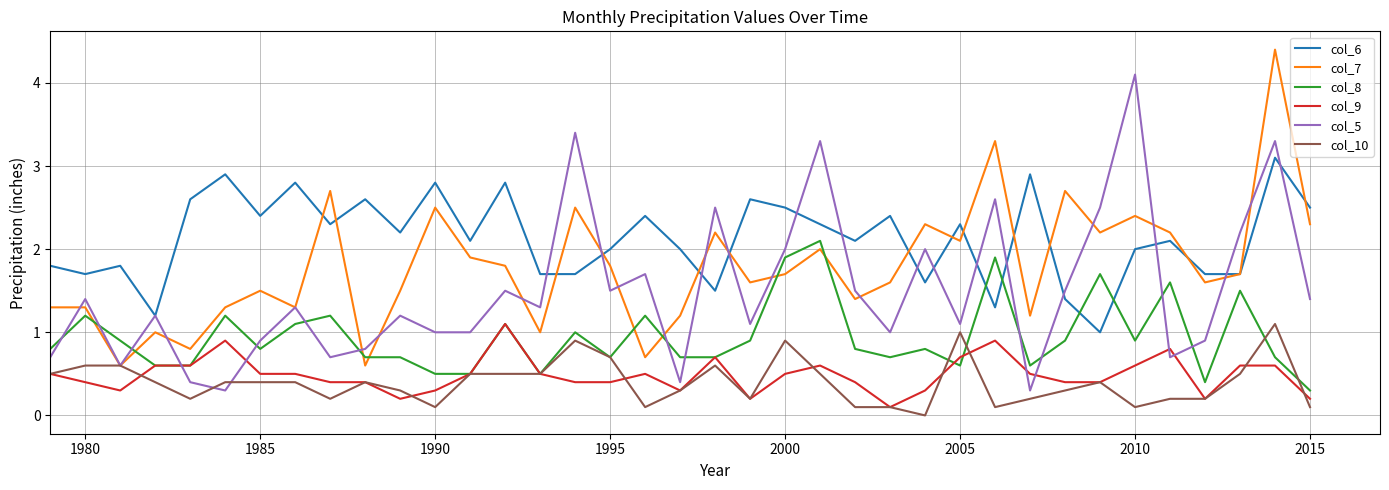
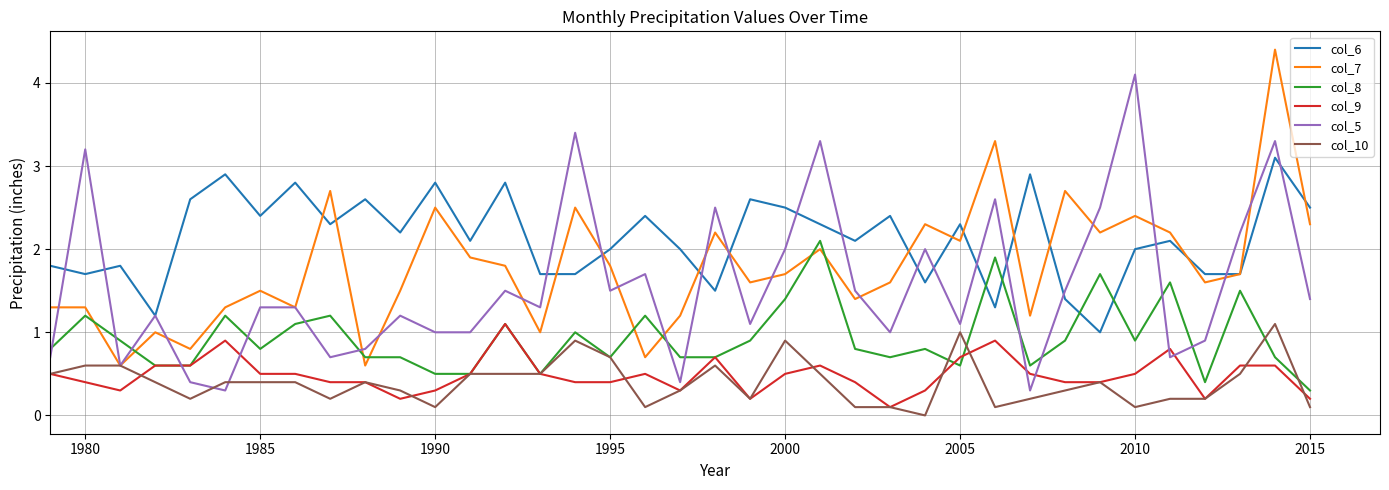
col_5, 1980: 1.4 -> 3.2
col_5, 1985: 0.9 -> 1.3
col_8, 2000: 1.9 -> 1.4
col_9, 2010: 0.6 -> 0.5
